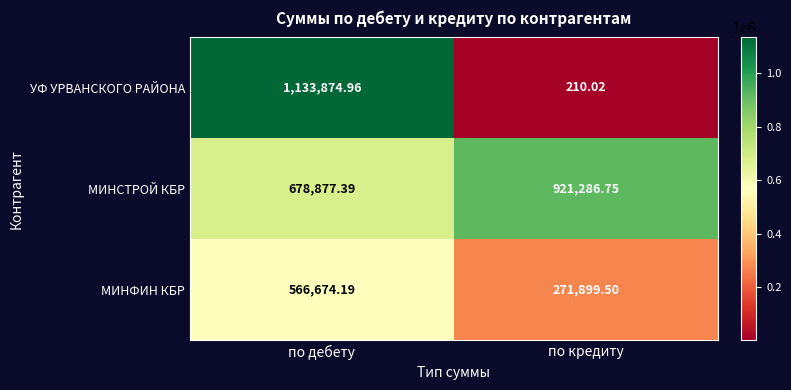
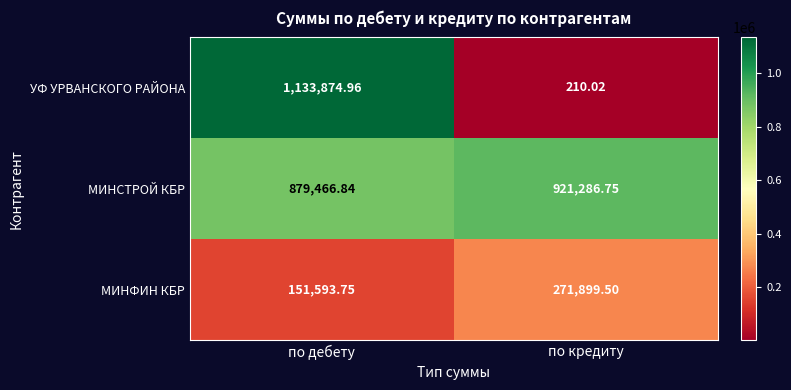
МИНСТРОЙ КБР, по дебету: 678,877.39 -> 879,466.84
МИНФИН КБР, по дебету: 566,674.19 -> 151,593.75
